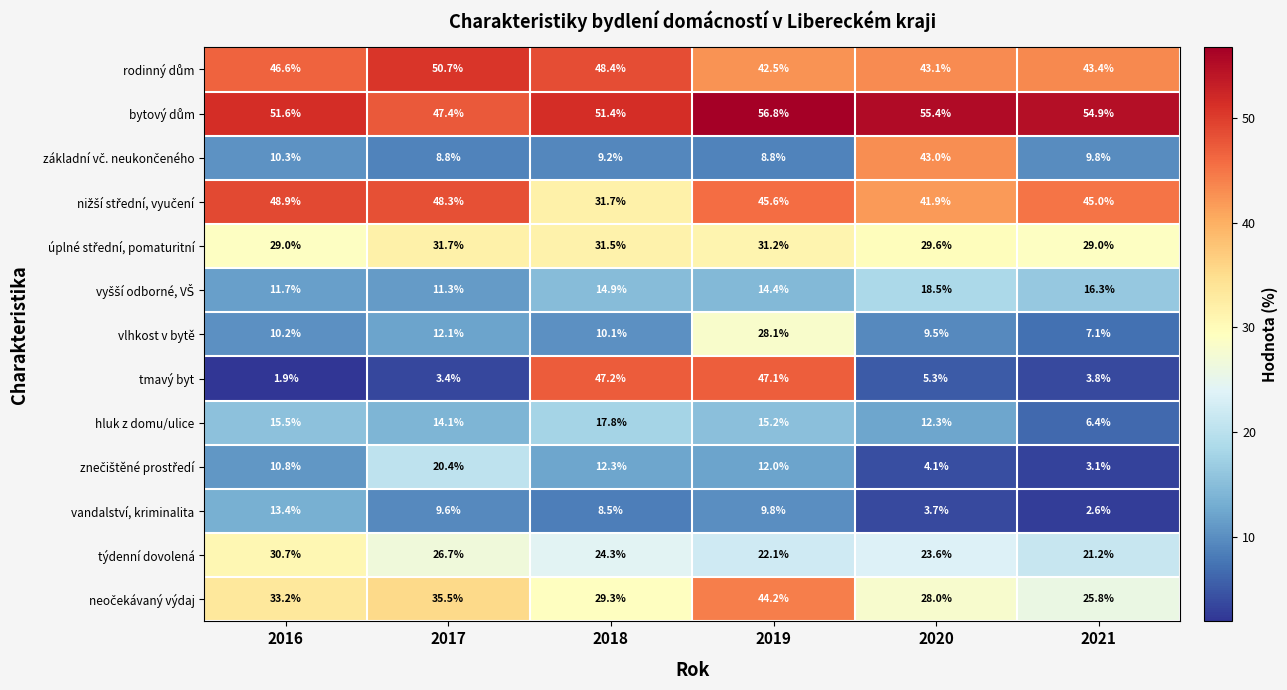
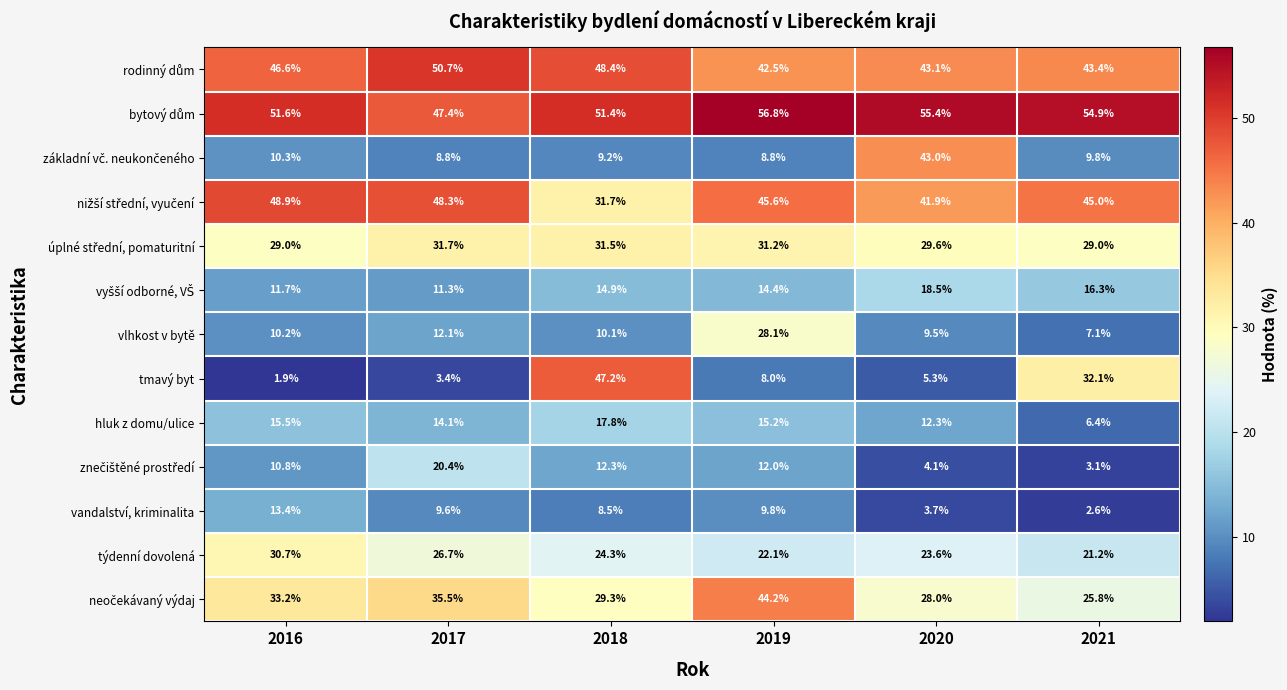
tmavý byt, 2019: 47.1% -> 8.0%
tmavý byt, 2021: 3.8% -> 32.1%
